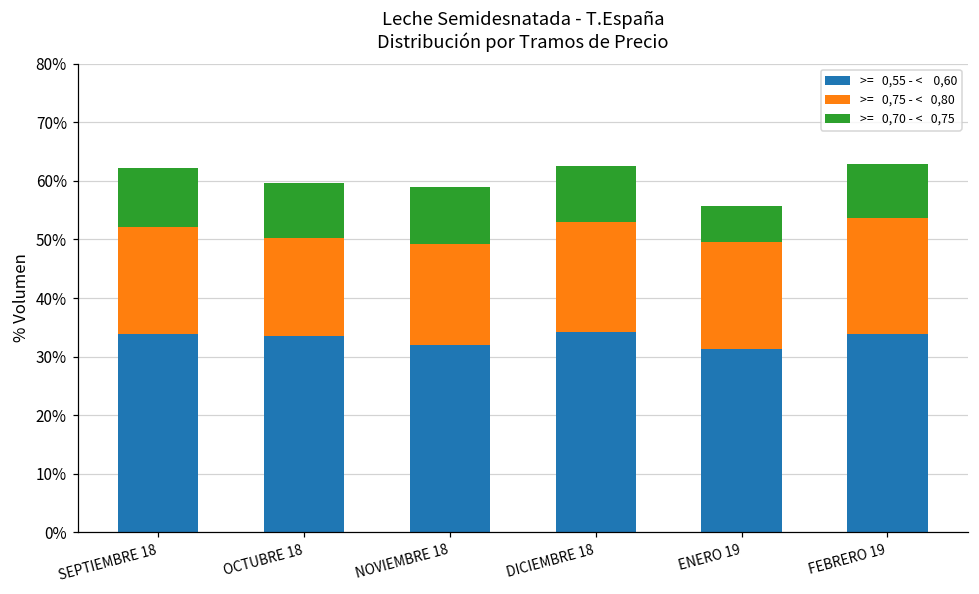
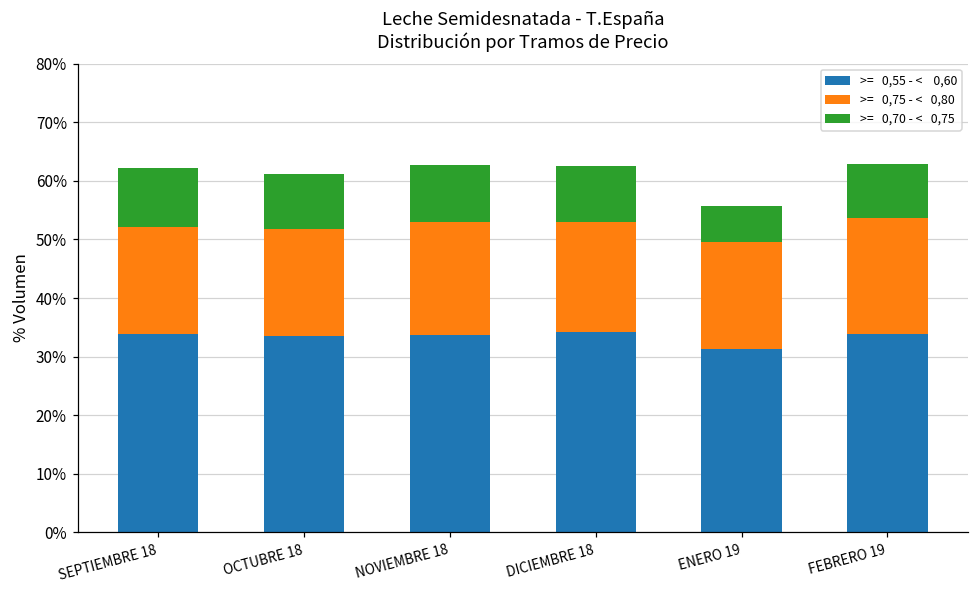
>= 0,75 - < 0,80, OCTUBRE 18: 17% -> 18%
>= 0,55 - < 0,60, NOVIEMBRE 18: 32% -> 34%
>= 0,75 - < 0,80, NOVIEMBRE 18: 17% -> 19%
